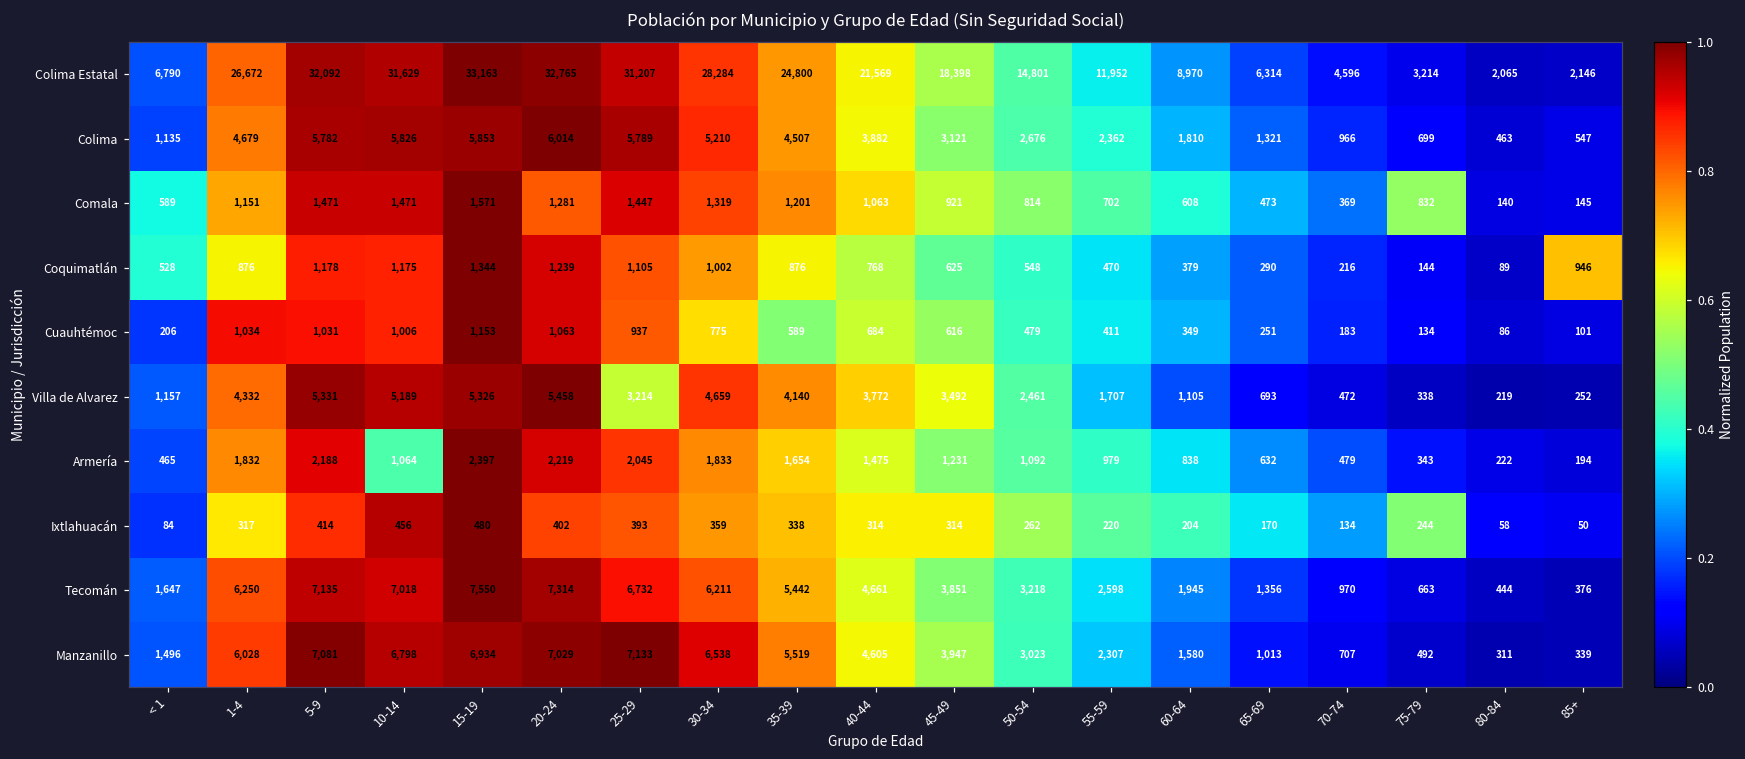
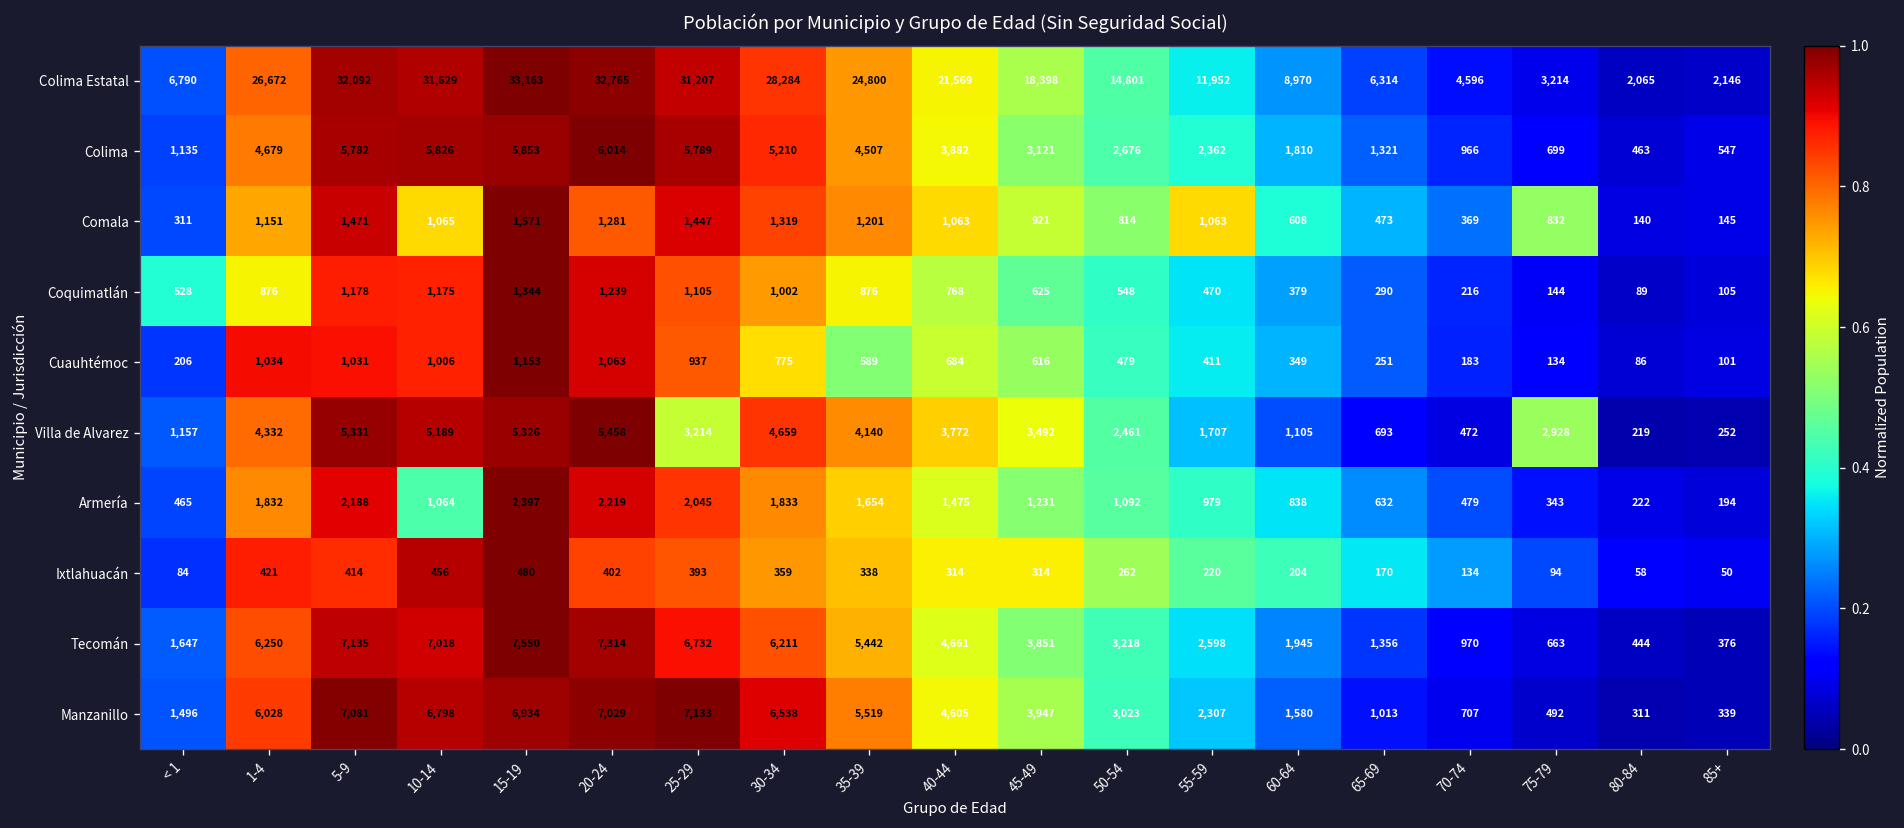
Comala, < 1: 589 -> 311
Comala, 10-14: 1,471 -> 1,065
Comala, 55-59: 702 -> 1,063
Coquimatlán, 85+: 946 -> 105
Villa de Alvarez, 75-79: 338 -> 2,928
Ixtlahuacán, 1-4: 317 -> 421
Ixtlahuacán, 75-79: 244 -> 94
